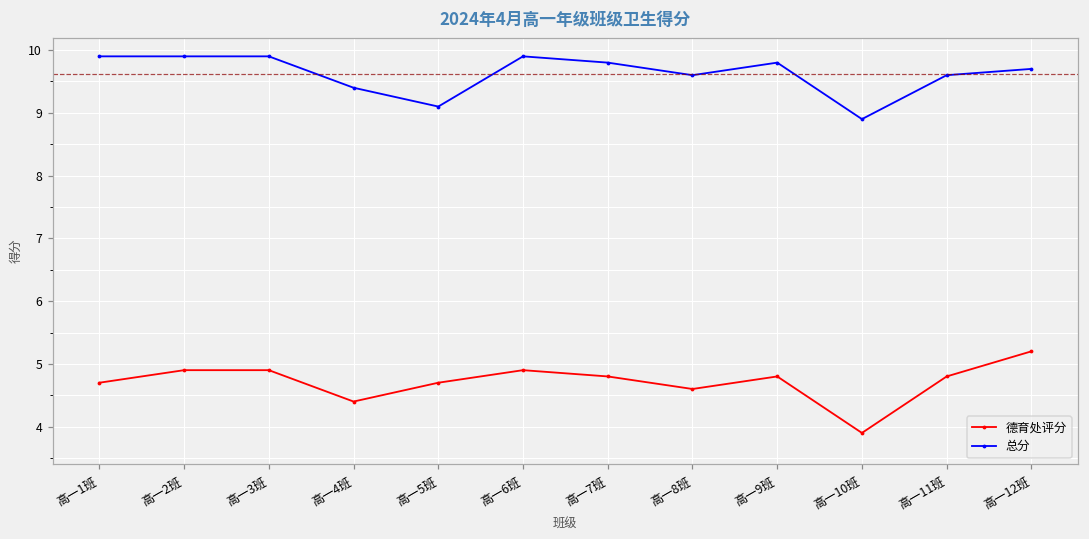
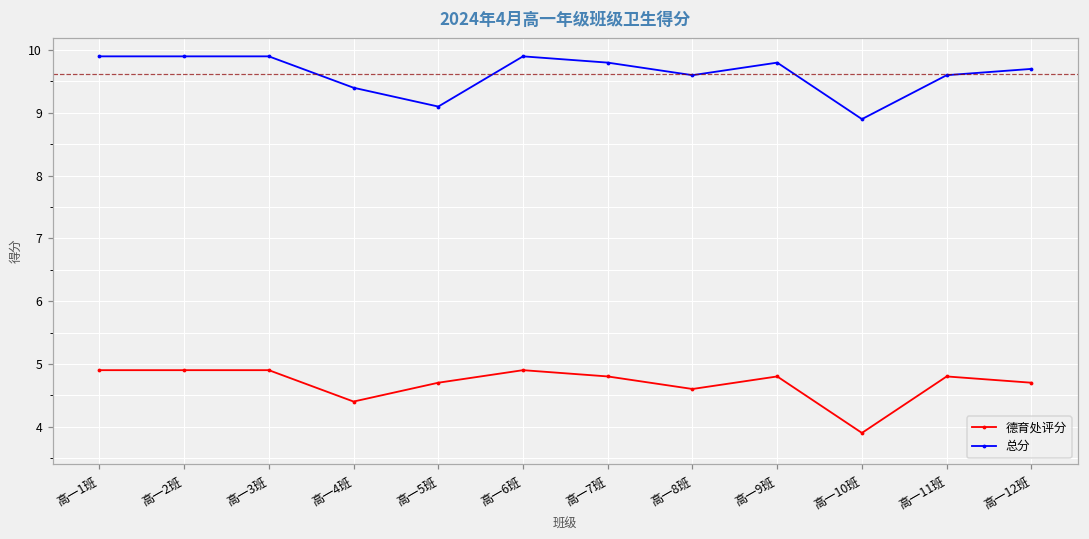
德育处评分, 高一1班: 4.7 -> 4.9
德育处评分, 高一12班: 5.2 -> 4.7
